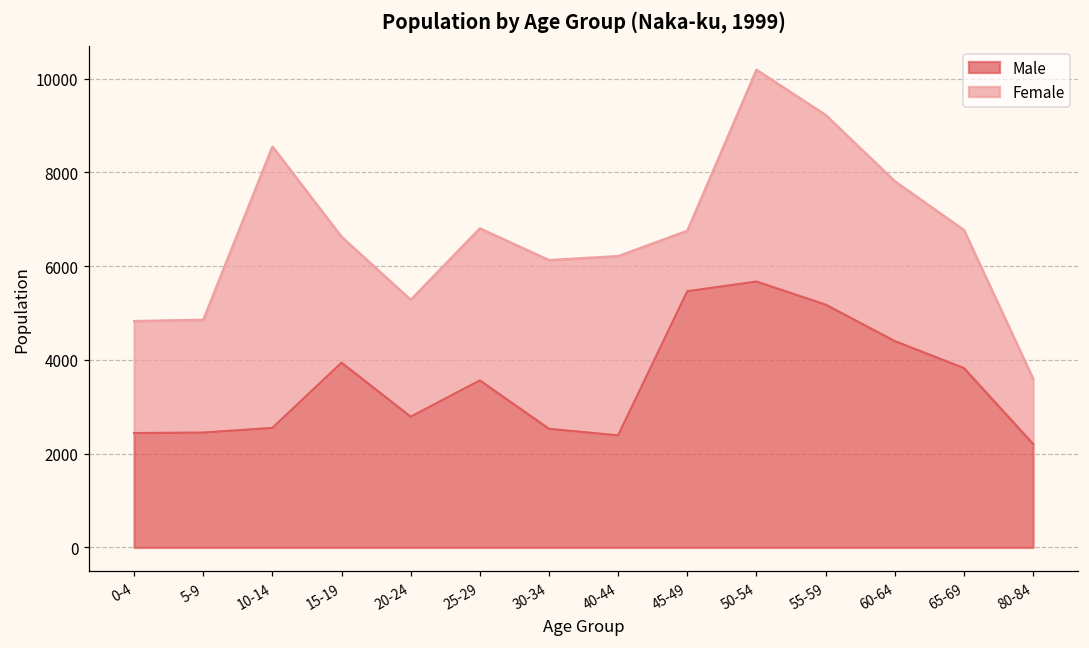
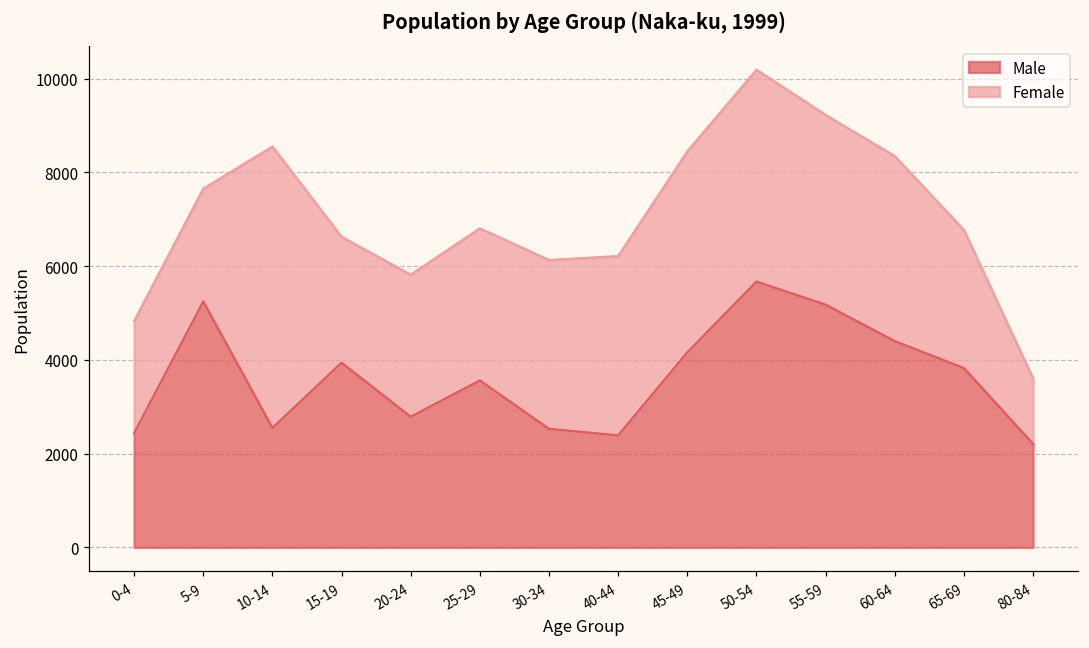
Male, 5-9: 2400 -> 5200
Female, 20-24: 2500 -> 3000
Male, 45-49: 5500 -> 4200
Female, 45-49: 1300 -> 4300
Female, 60-64: 3400 -> 3900
